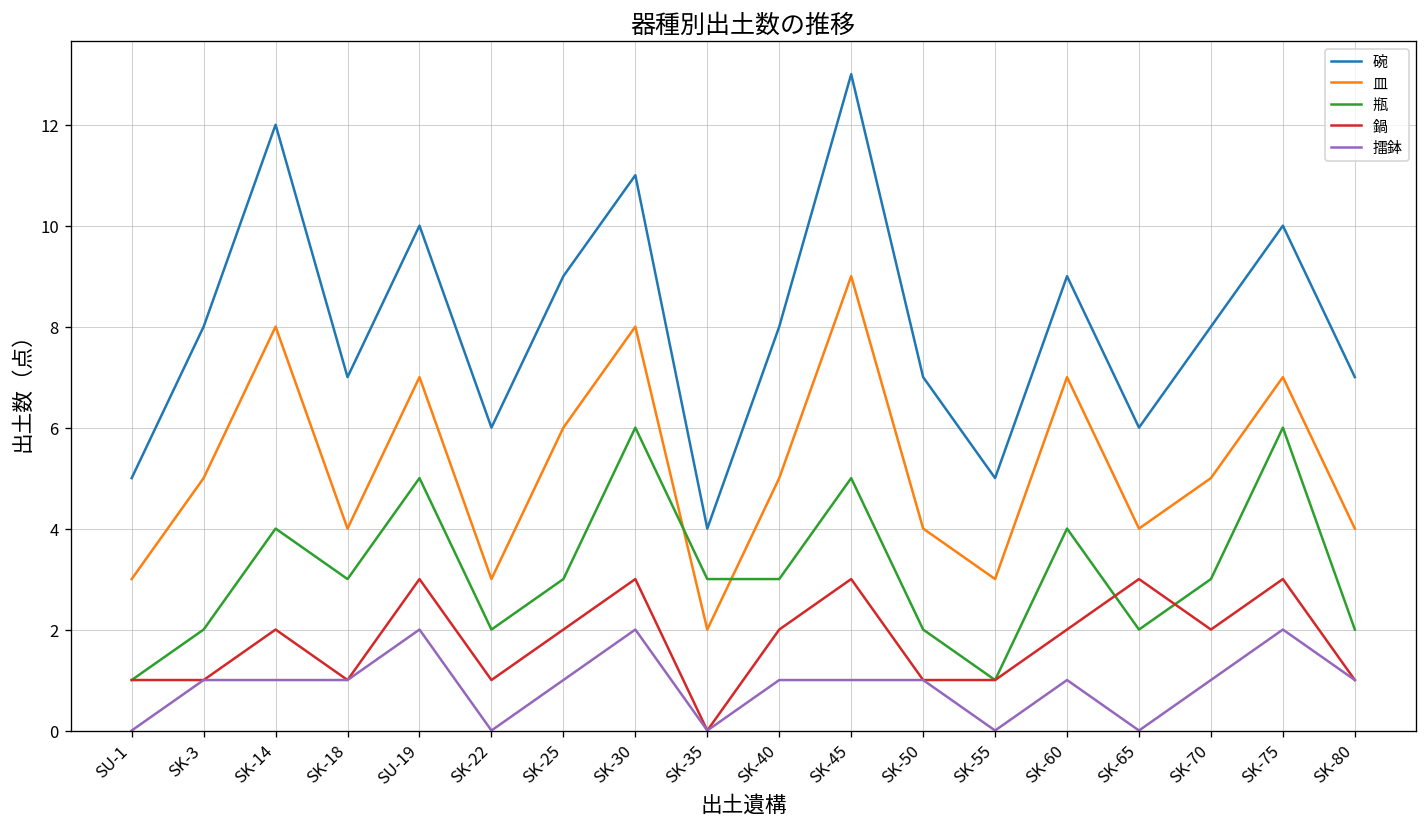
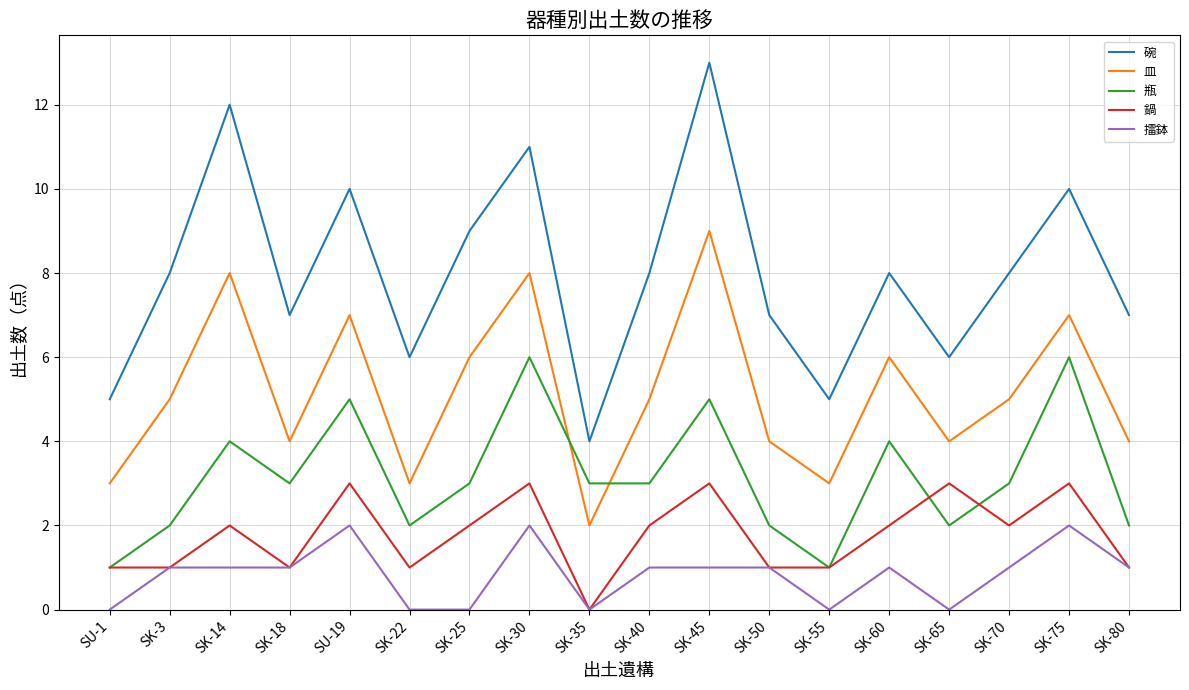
擂鉢, SK-25: 1 -> 0
碗, SK-60: 9 -> 8
皿, SK-60: 7 -> 6
